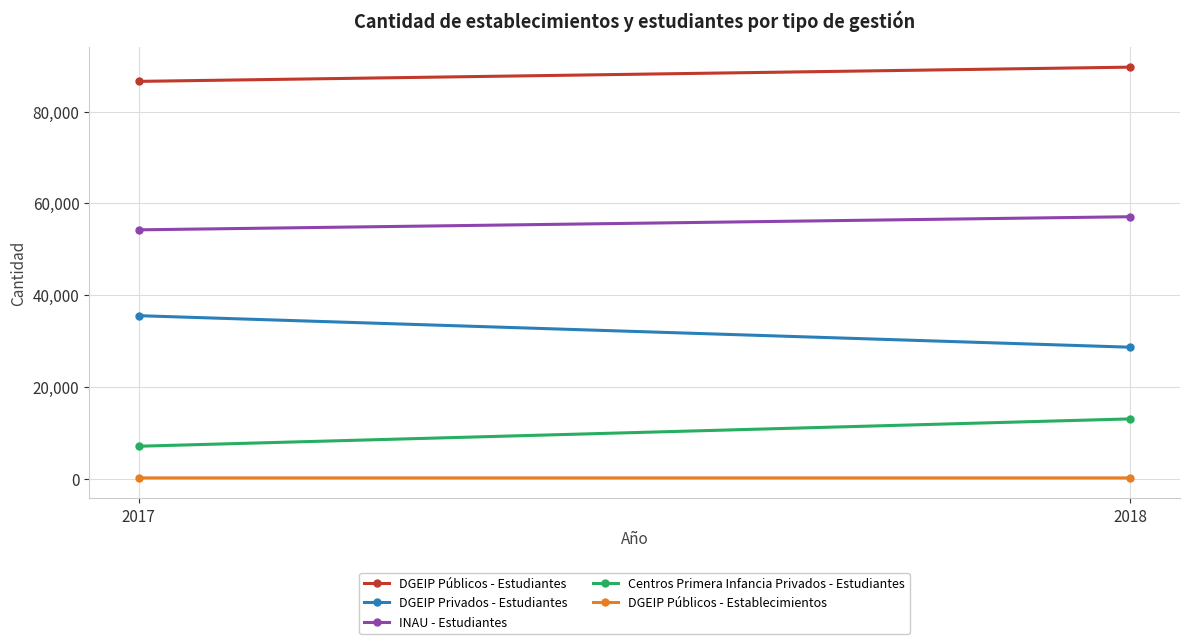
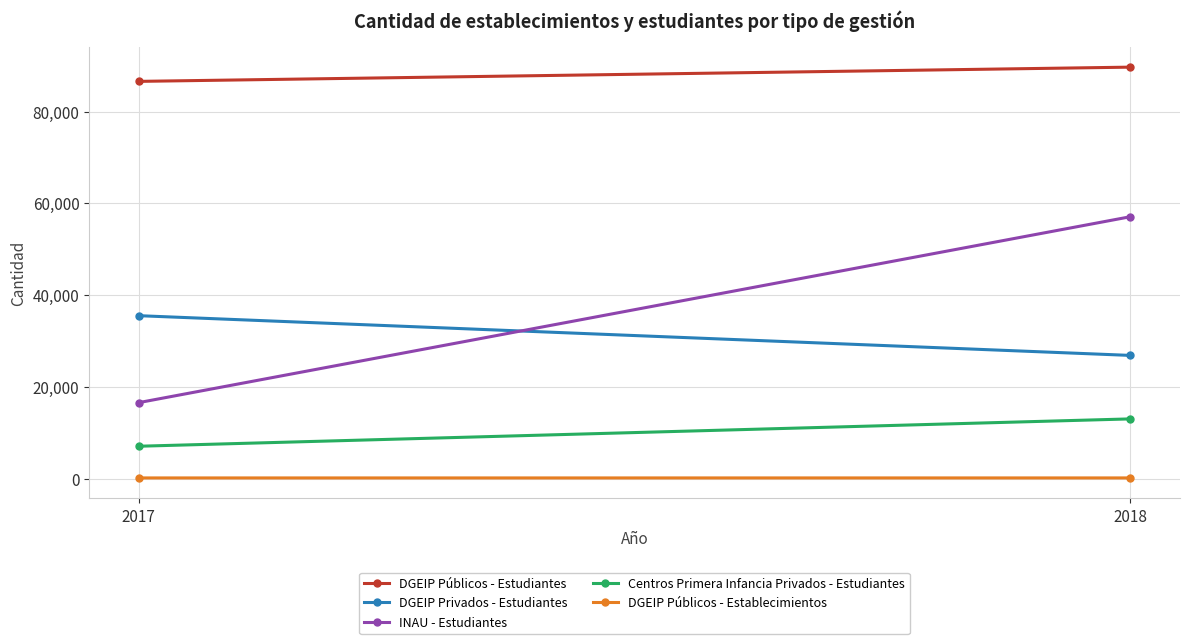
INAU - Estudiantes, 2017: 54,000 -> 17,000
DGEIP Privados - Estudiantes, 2018: 29,000 -> 27,000
